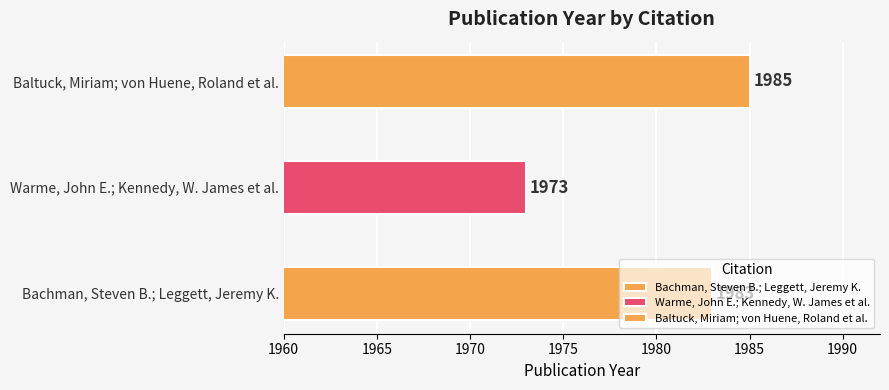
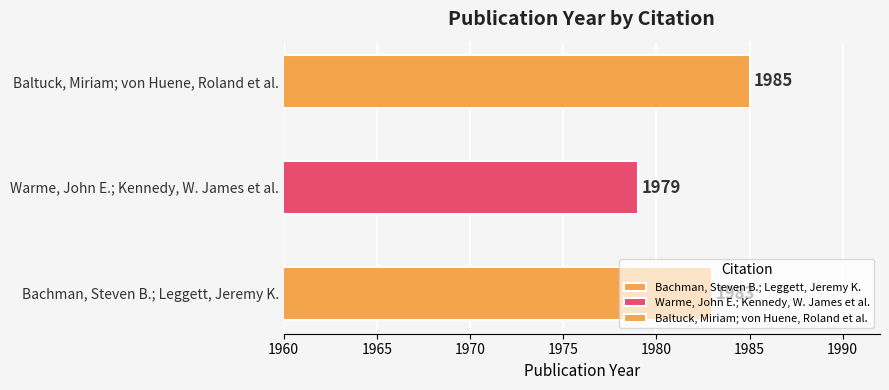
Warme, John E.; Kennedy, W. James et al.: 1973 -> 1979
